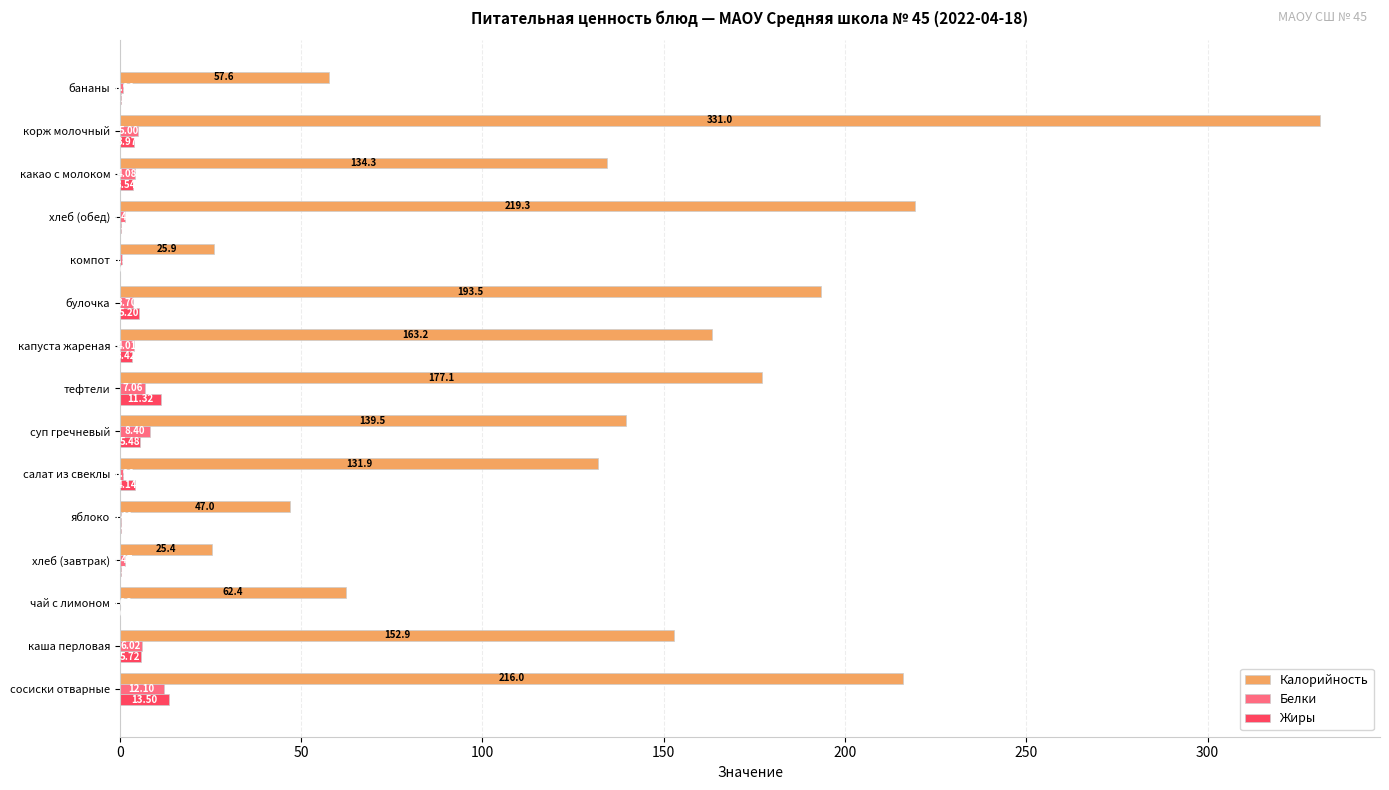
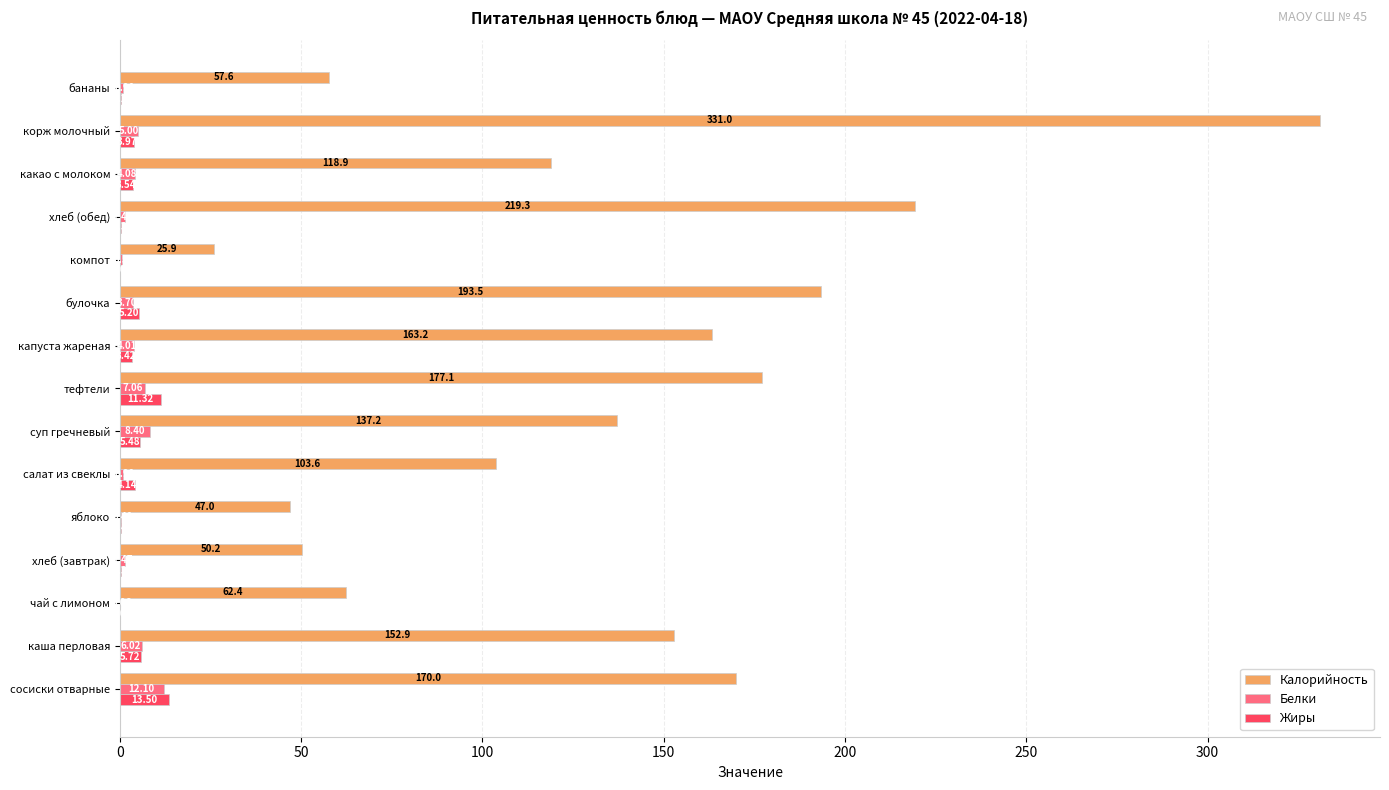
Калорийность, какао с молоком: 134.3 -> 118.9
Калорийность, суп гречневый: 139.5 -> 137.2
Калорийность, салат из свеклы: 131.9 -> 103.6
Калорийность, хлеб (завтрак): 25.4 -> 50.2
Калорийность, сосиски отварные: 216.0 -> 170.0
